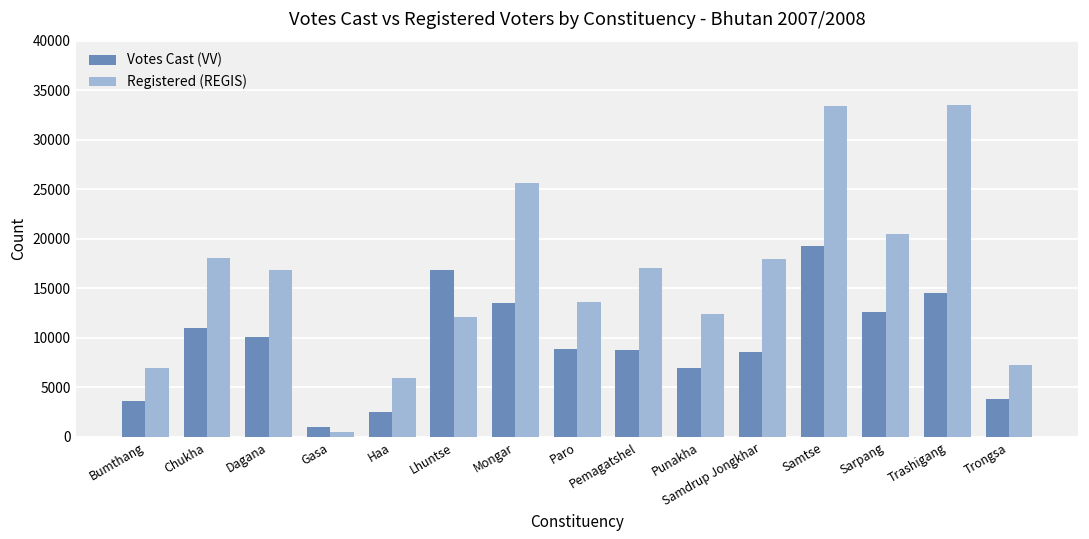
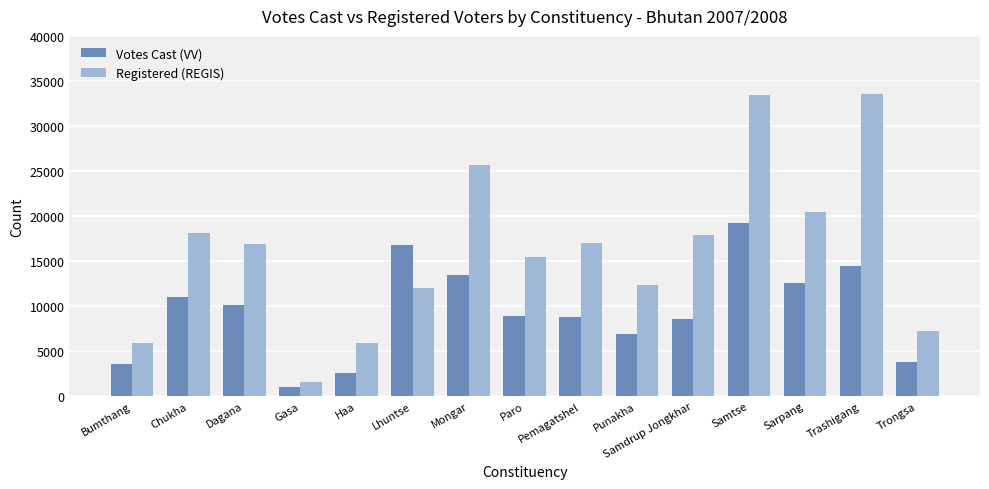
Registered (REGIS), Bumthang: 7000 -> 6000
Registered (REGIS), Gasa: 1000 -> 2000
Registered (REGIS), Paro: 14000 -> 15000
